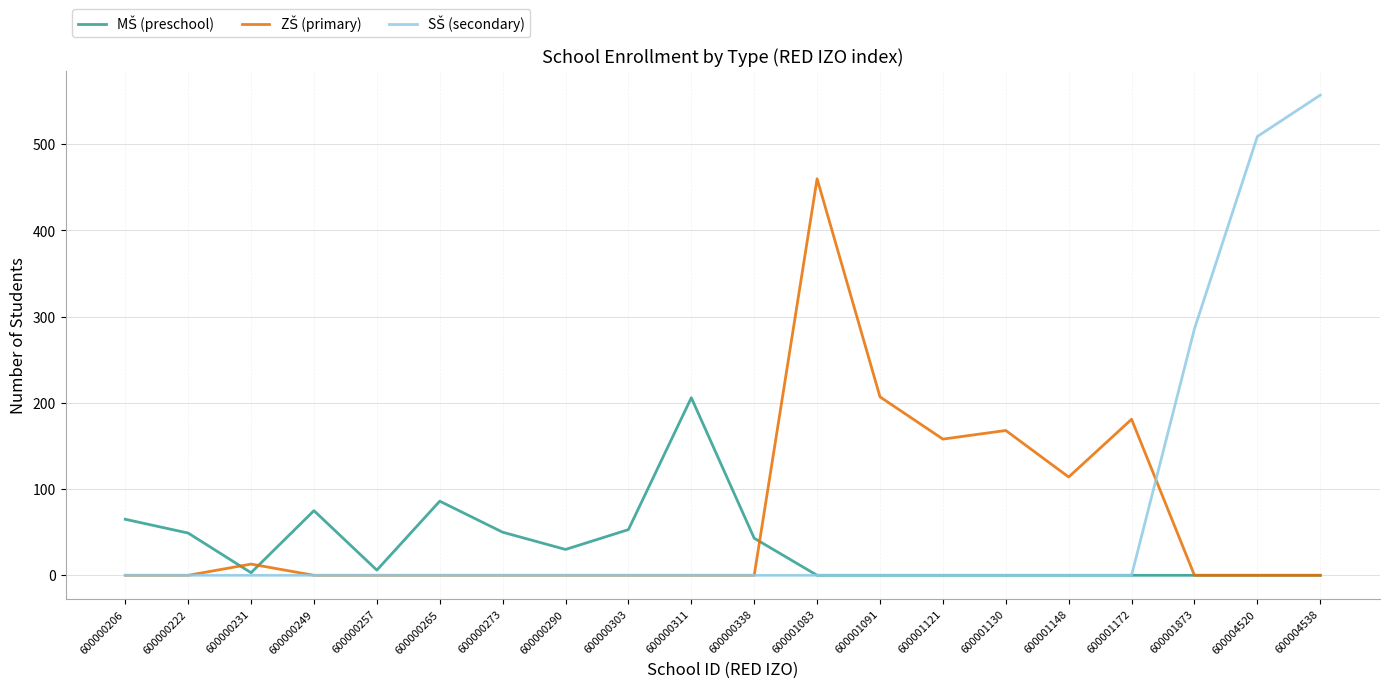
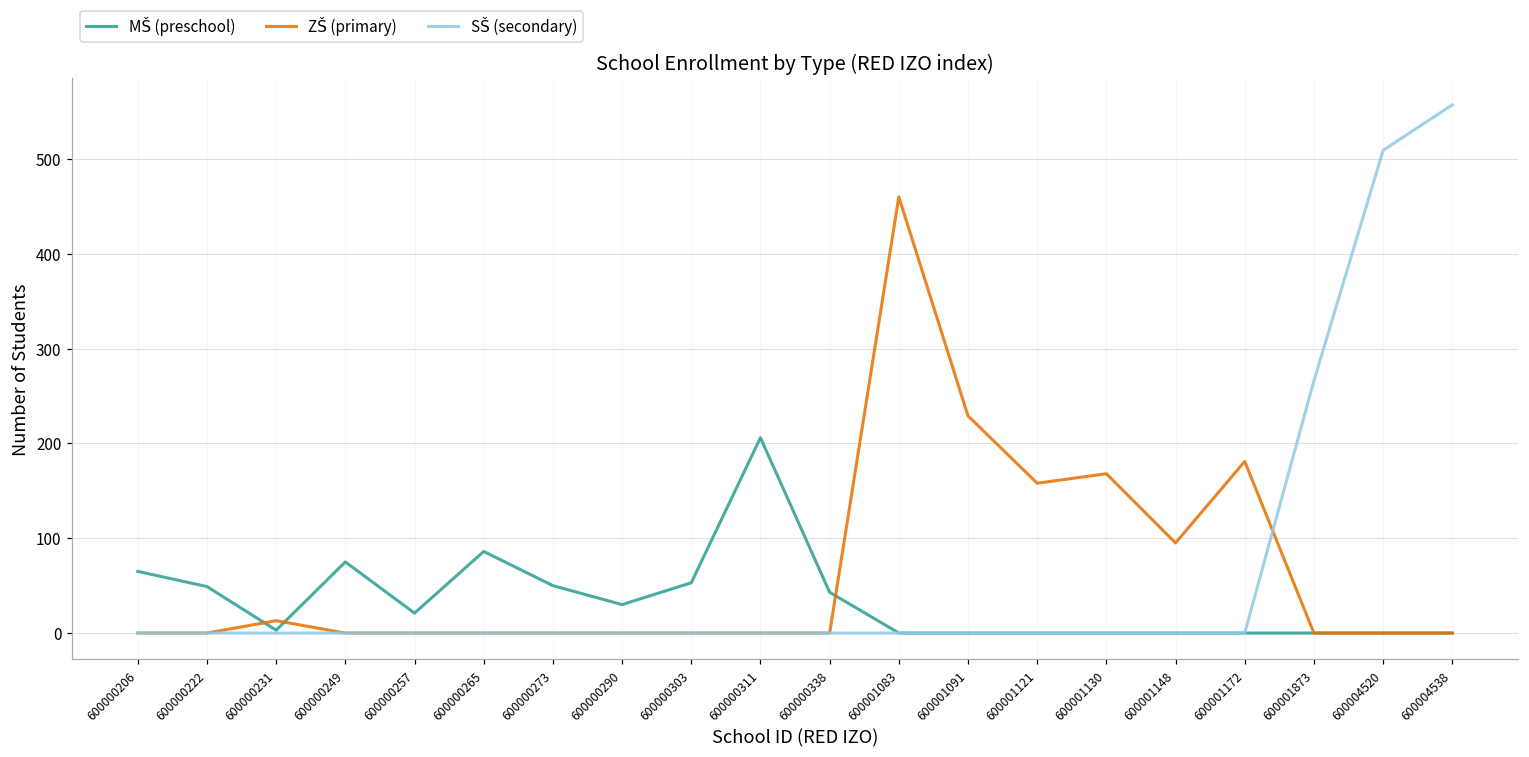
MŠ (preschool), 600000257: 10 -> 20
ZŠ (primary), 600001091: 210 -> 230
ZŠ (primary), 600001148: 110 -> 100
SŠ (secondary), 600001873: 290 -> 270
